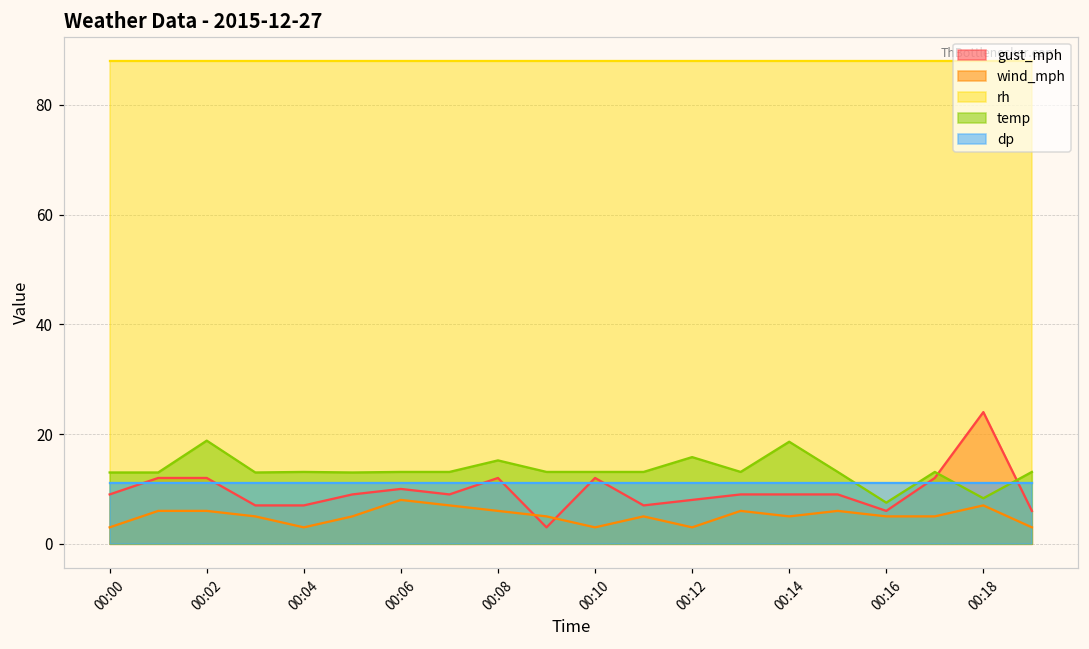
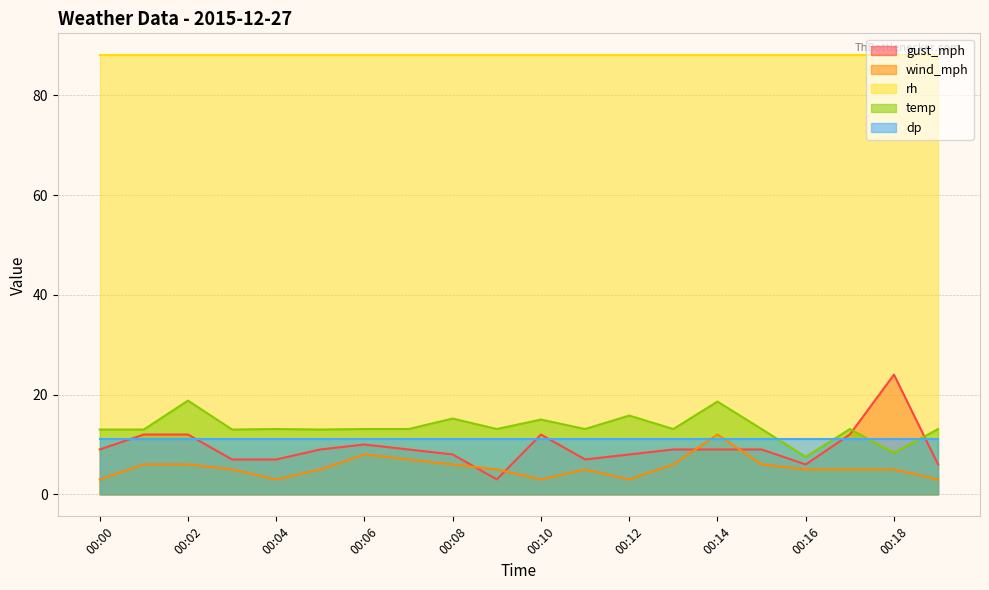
gust_mph, 00:08: 12 -> 8
temp, 00:10: 13 -> 15
wind_mph, 00:14: 5 -> 12
wind_mph, 00:18: 7 -> 5
